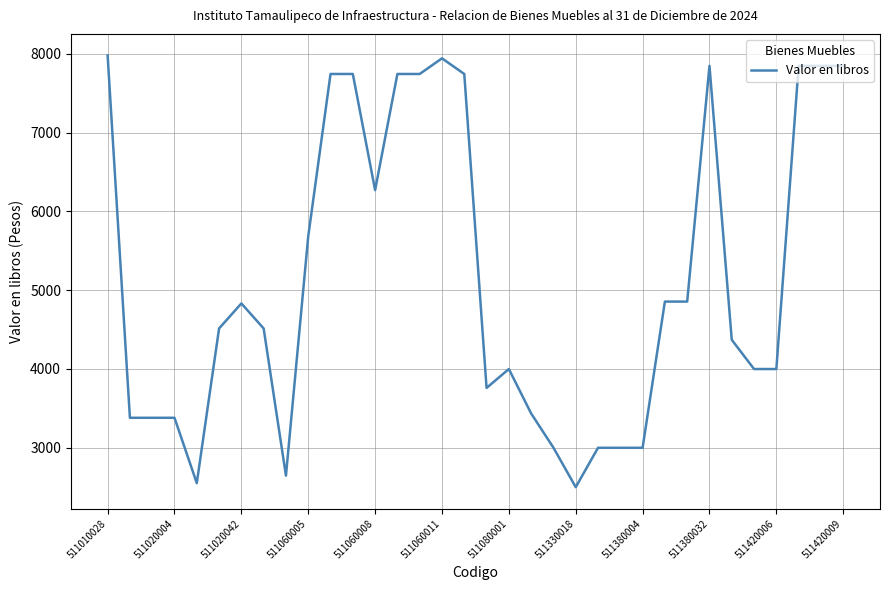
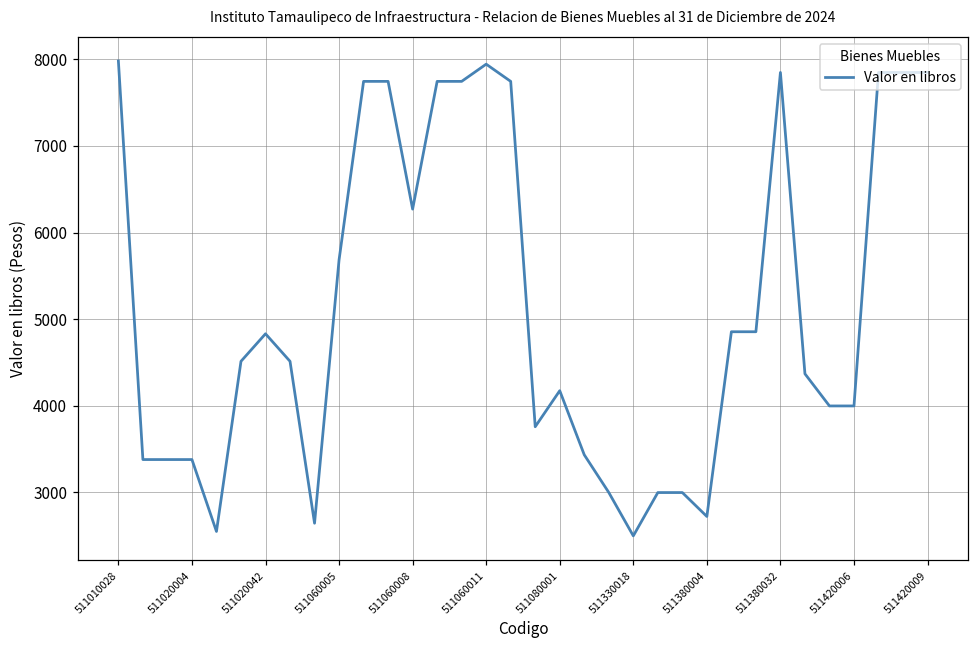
511080001: 4000 -> 4200
511380004: 3000 -> 2700
